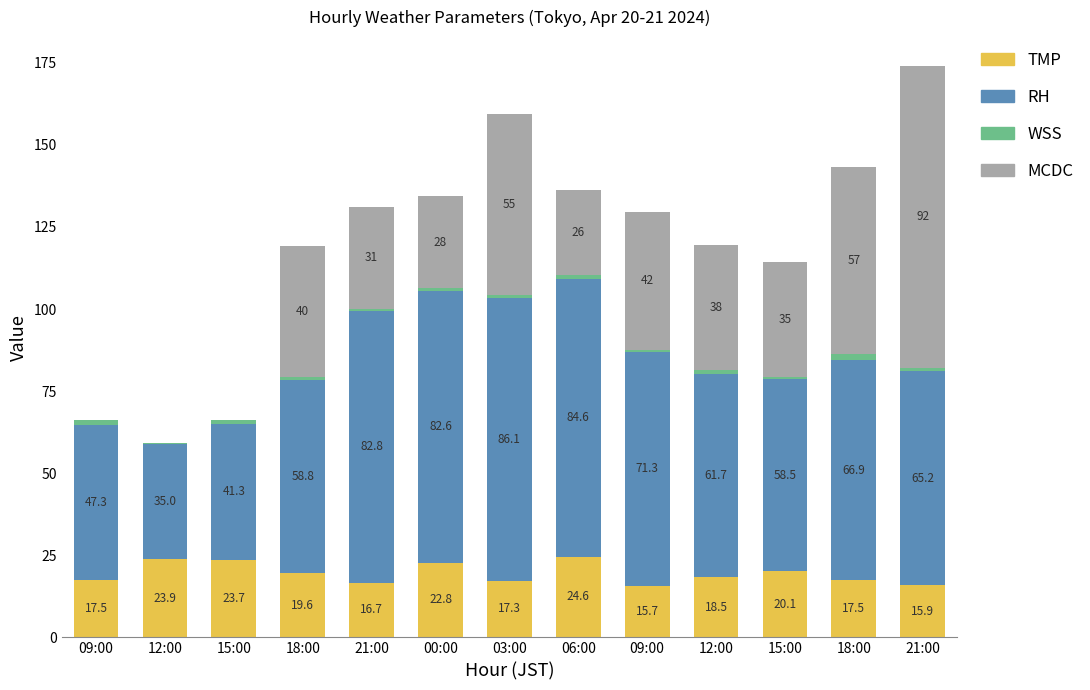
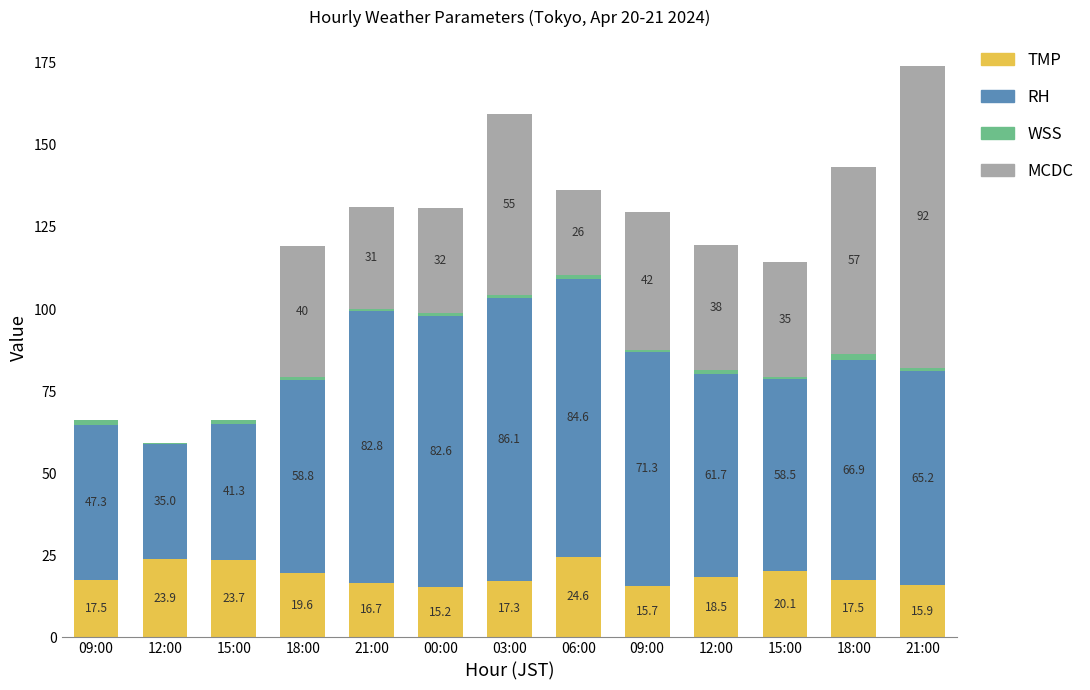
TMP, 00:00: 22.8 -> 15.2
MCDC, 00:00: 28 -> 32
